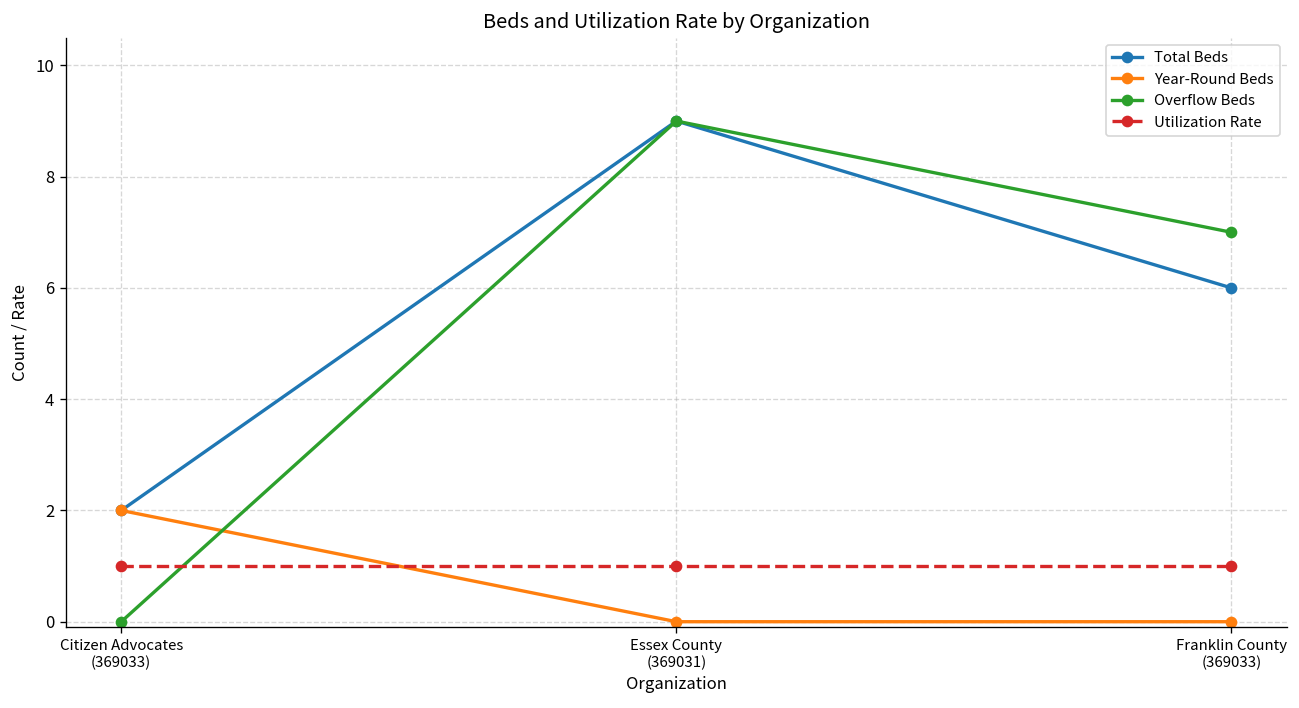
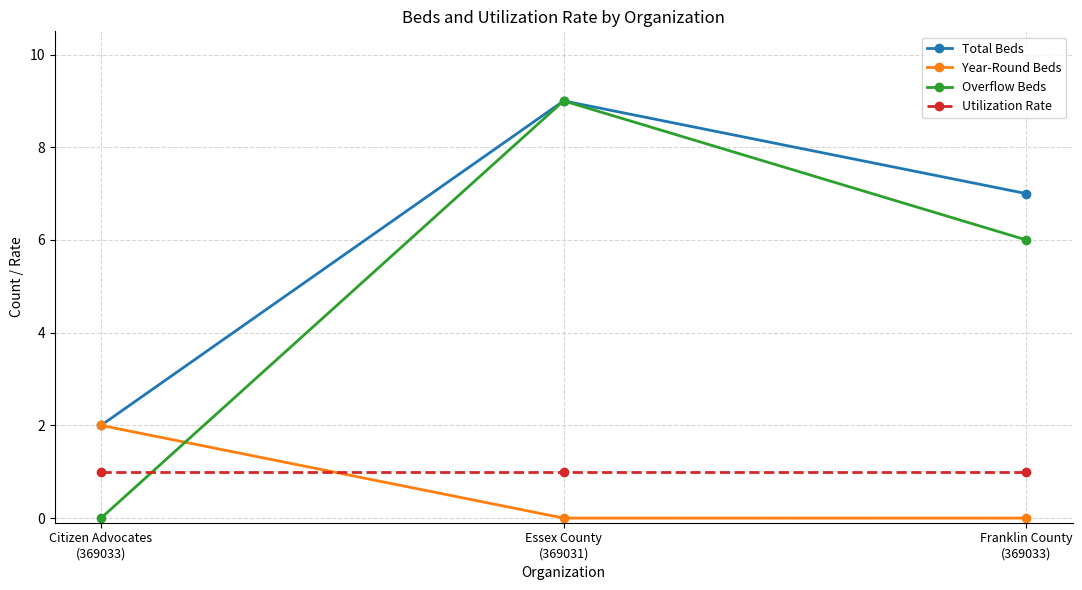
Total Beds, Franklin County (369033): 6 -> 7
Overflow Beds, Franklin County (369033): 7 -> 6
